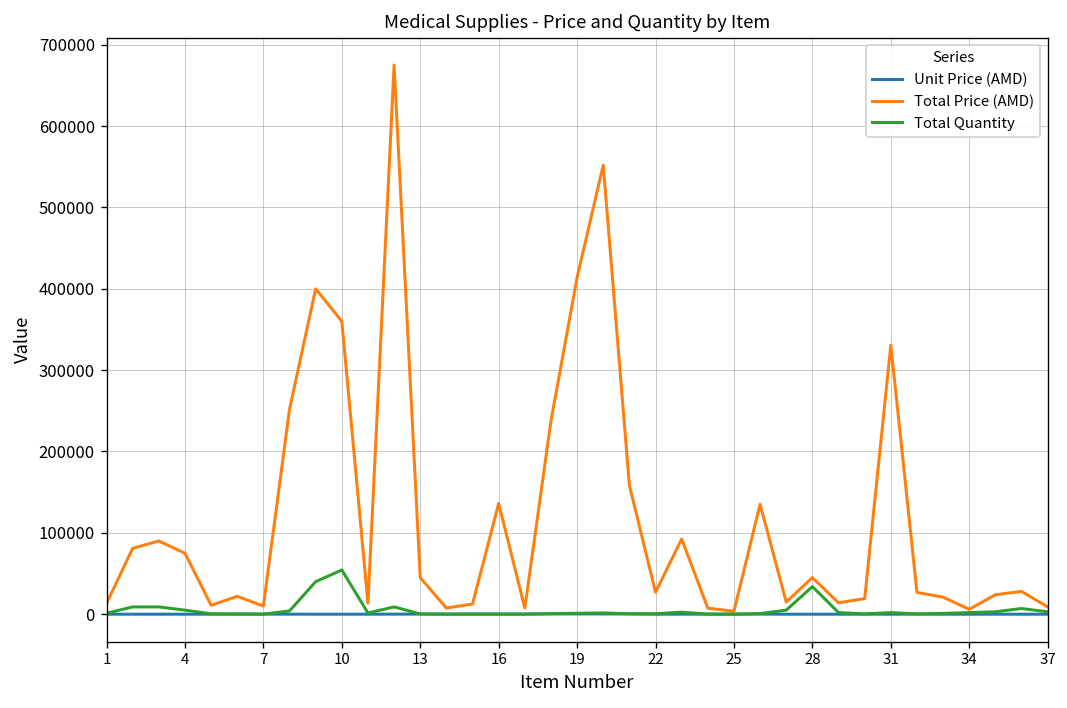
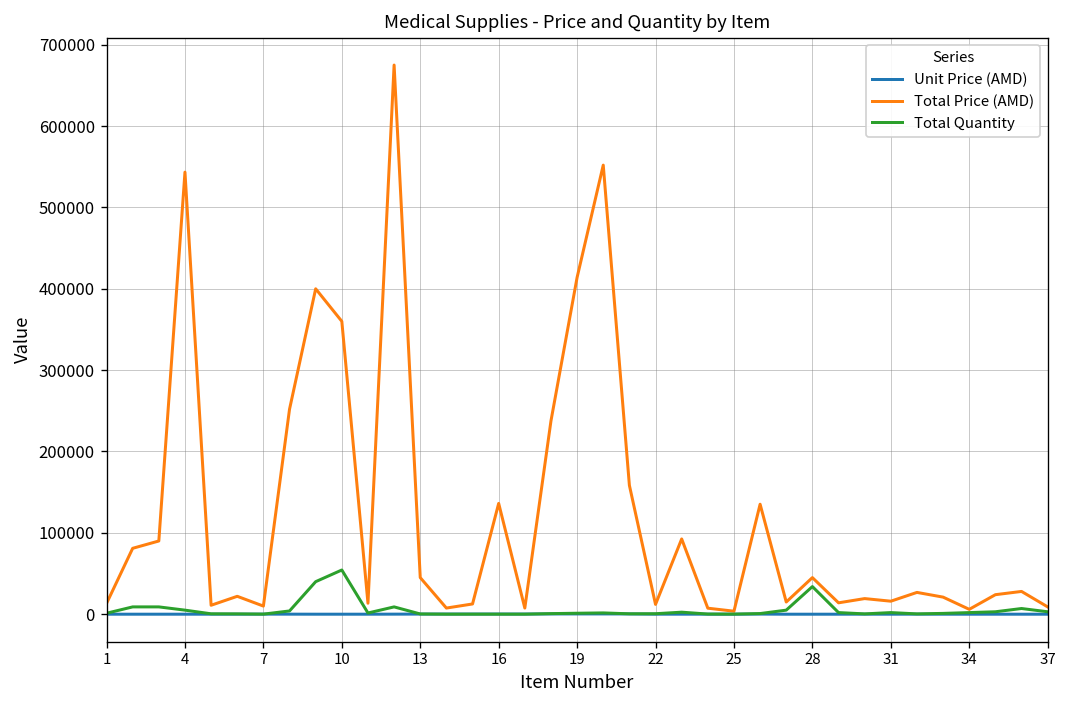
Total Price (AMD), 4: 80000 -> 540000
Total Price (AMD), 22: 30000 -> 10000
Total Price (AMD), 31: 330000 -> 20000
